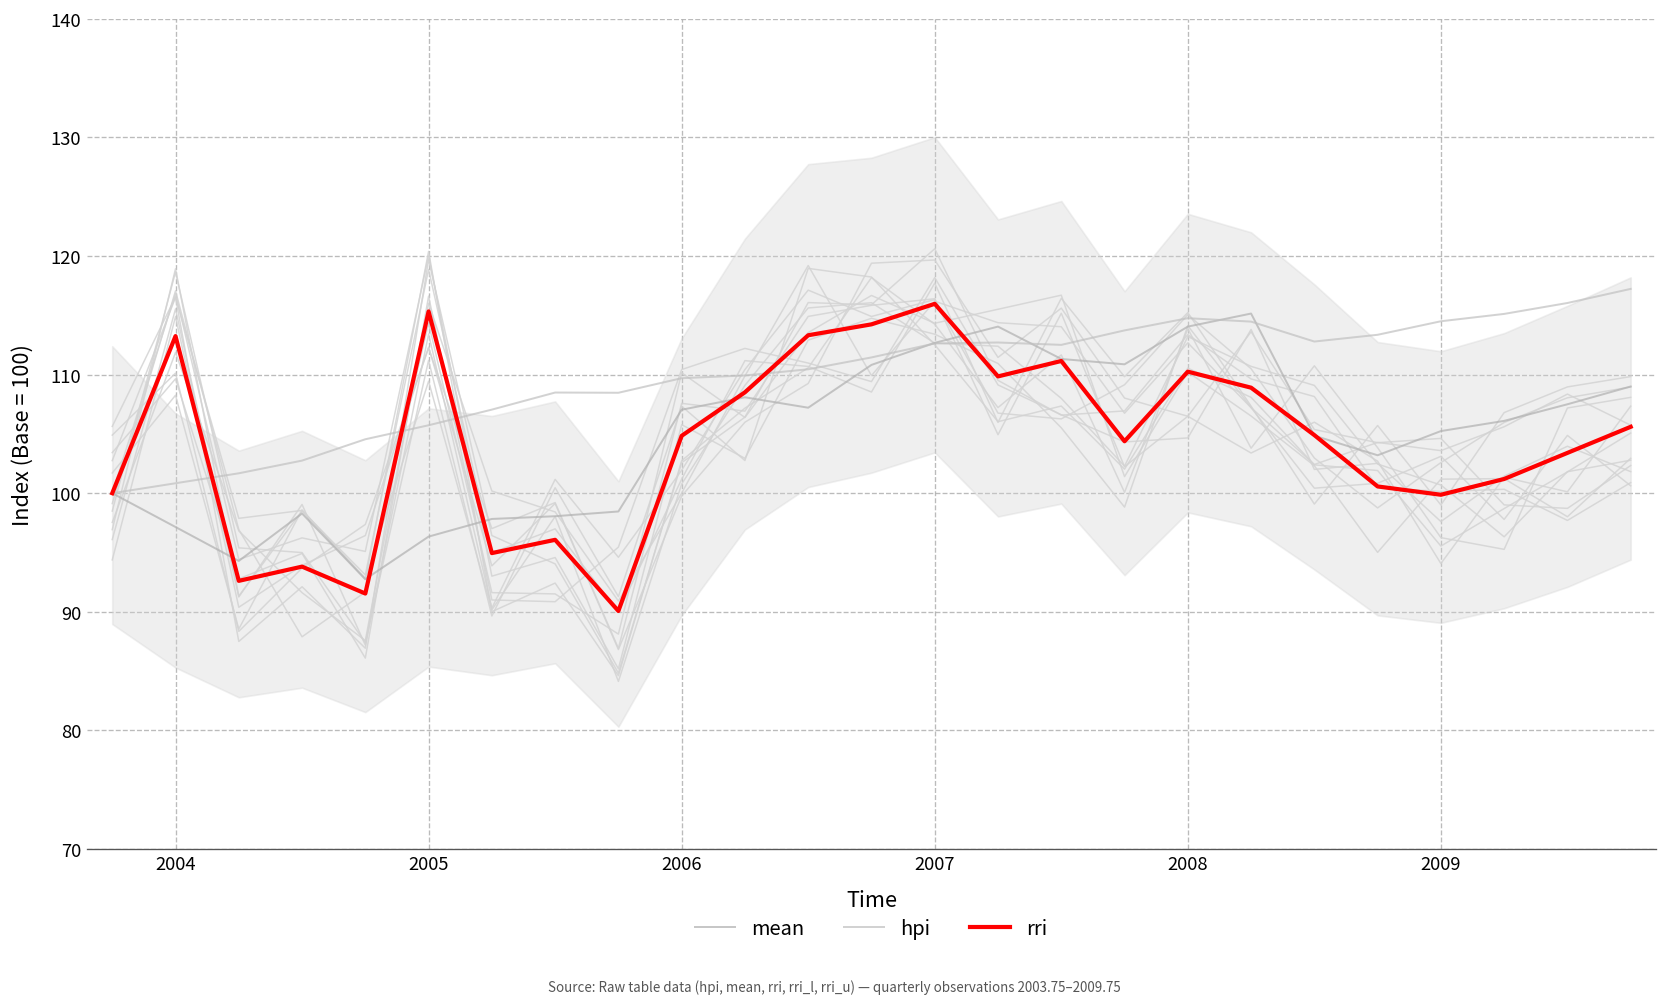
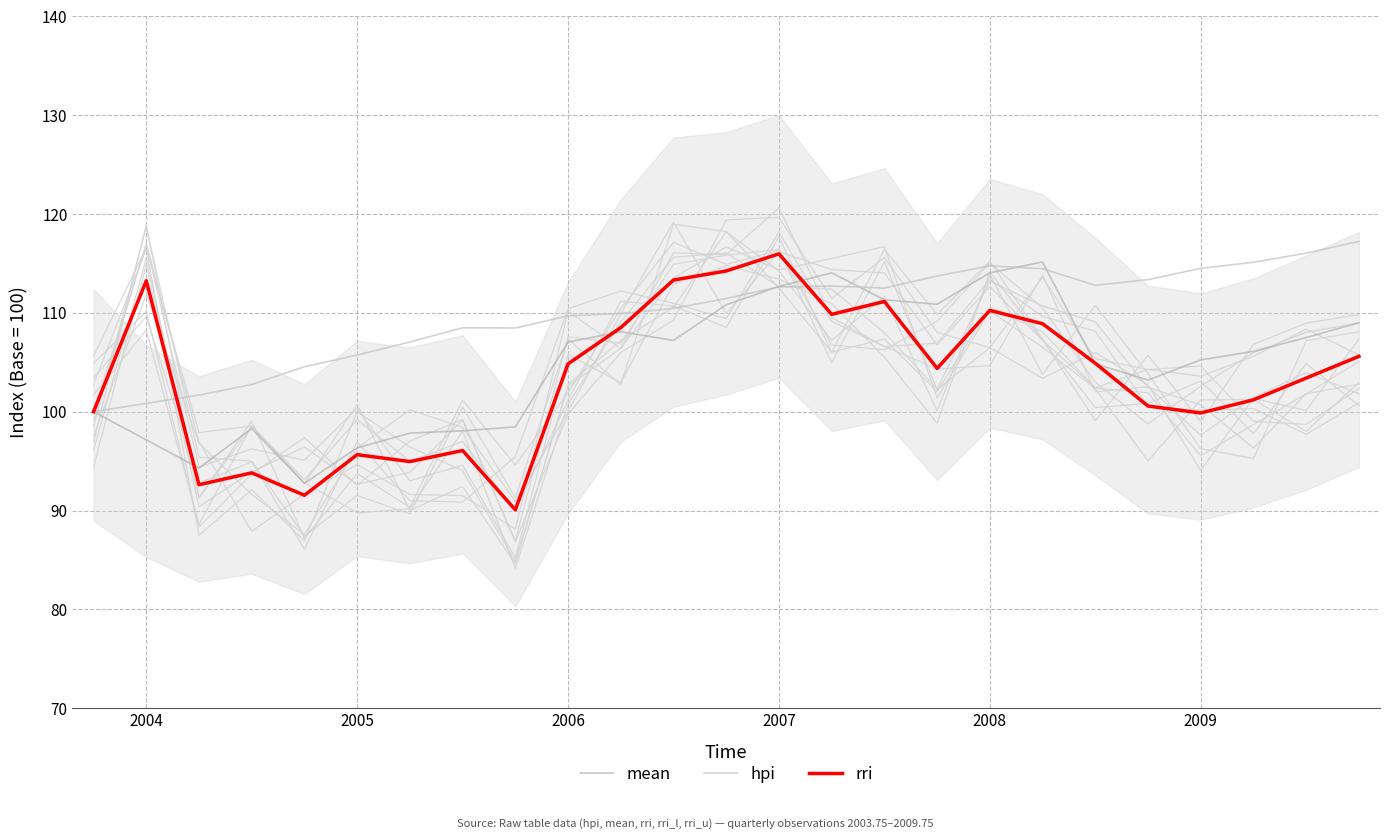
rri, 2005: 115 -> 96
